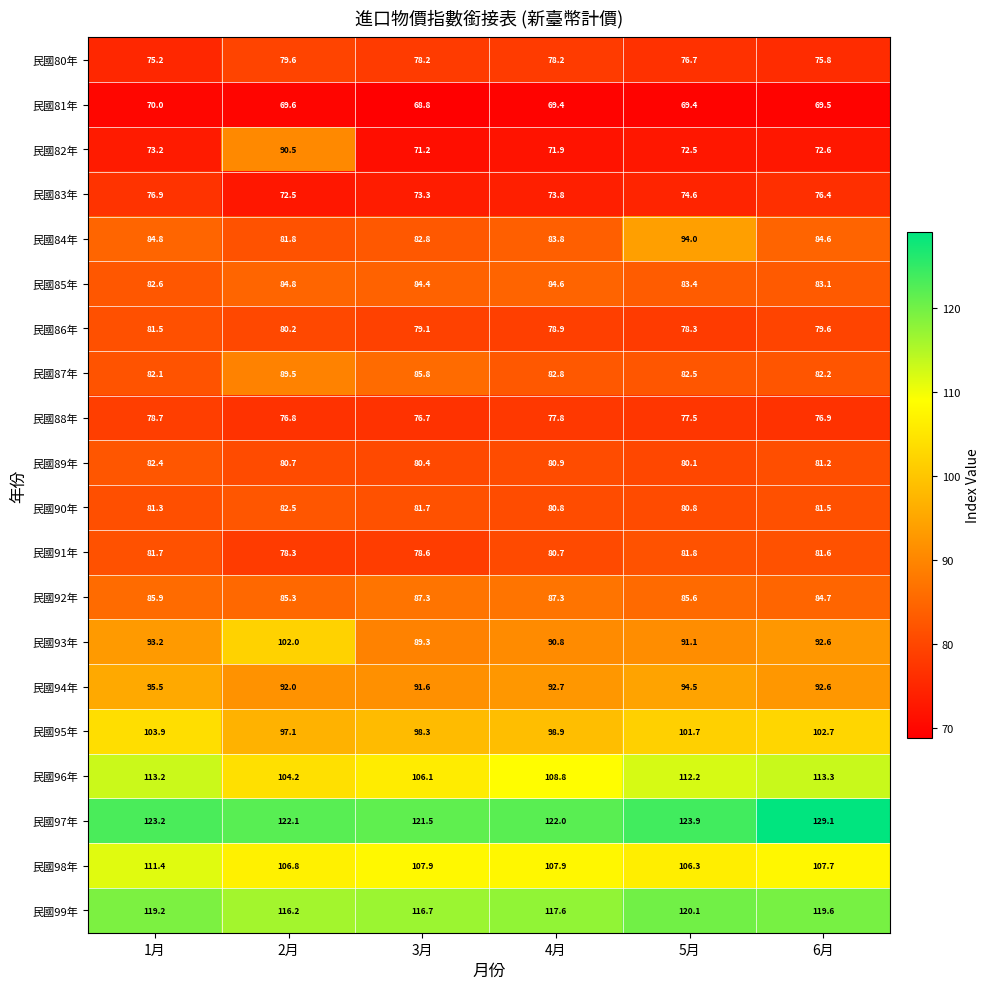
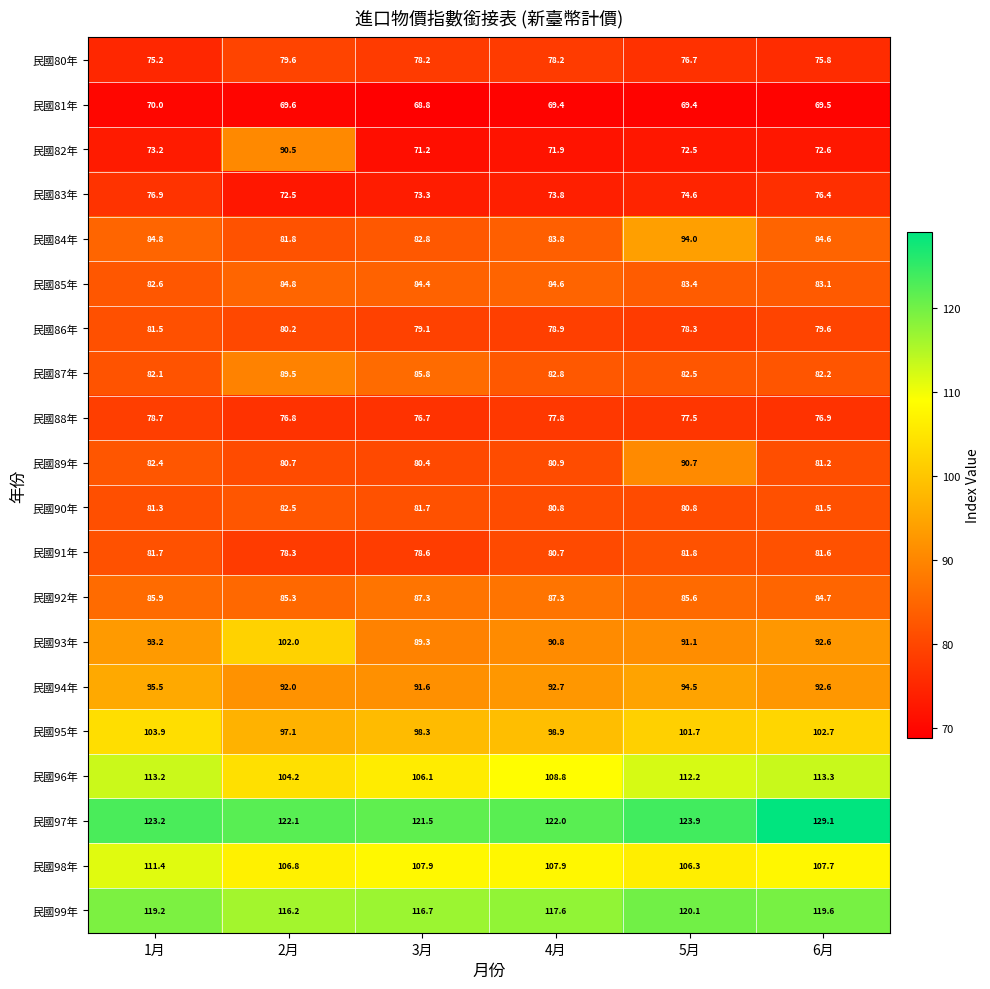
民國89年, 5月: 80.1 -> 90.7
